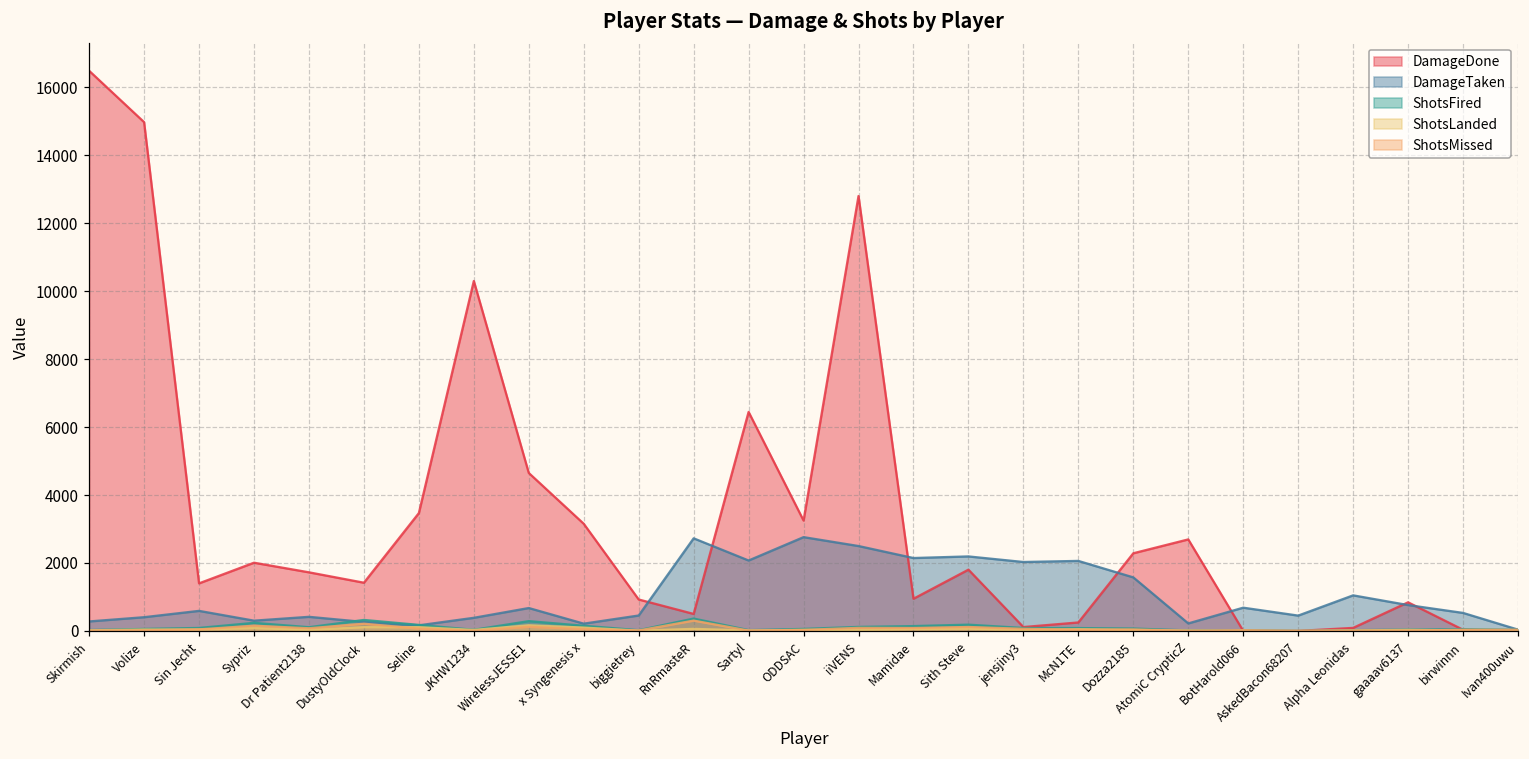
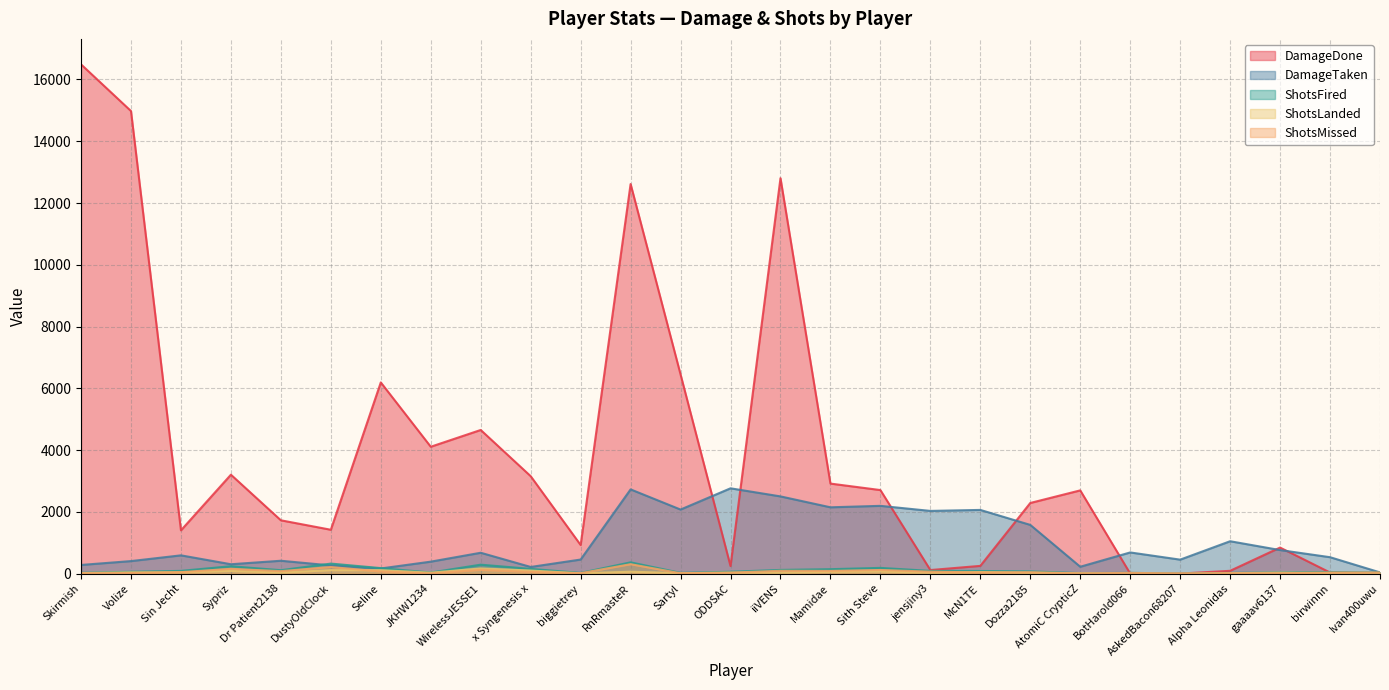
DamageDone, Sypriz: 2000 -> 3200
DamageDone, Seline: 3500 -> 6200
DamageDone, JKHW1234: 10300 -> 4100
DamageDone, RnRmasteR: 500 -> 12600
DamageDone, ODDSAC: 3200 -> 200
DamageDone, Mamidae: 900 -> 2900
DamageDone, Sith Steve: 1800 -> 2700
